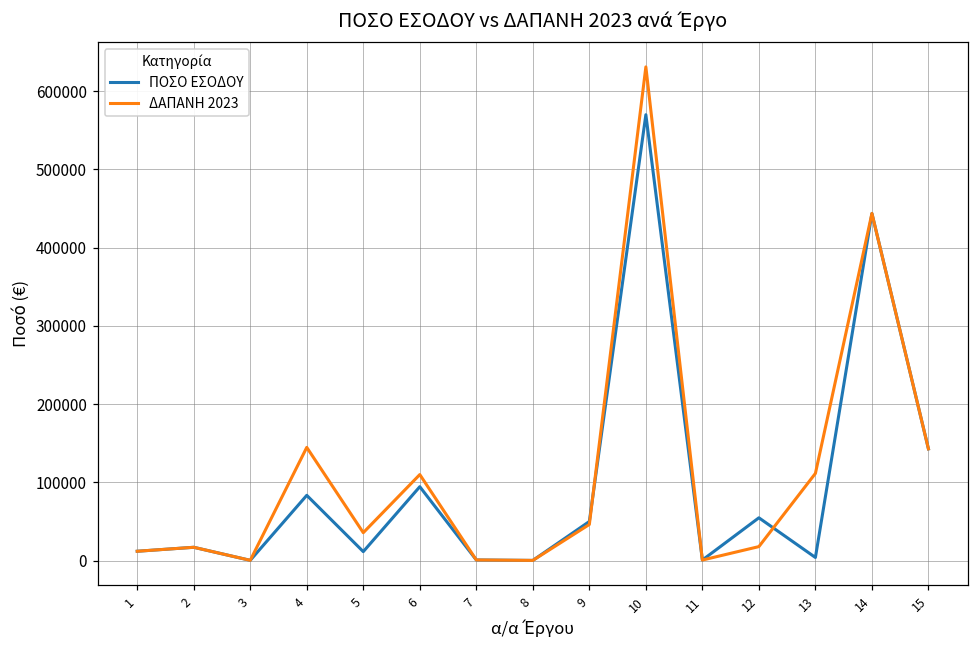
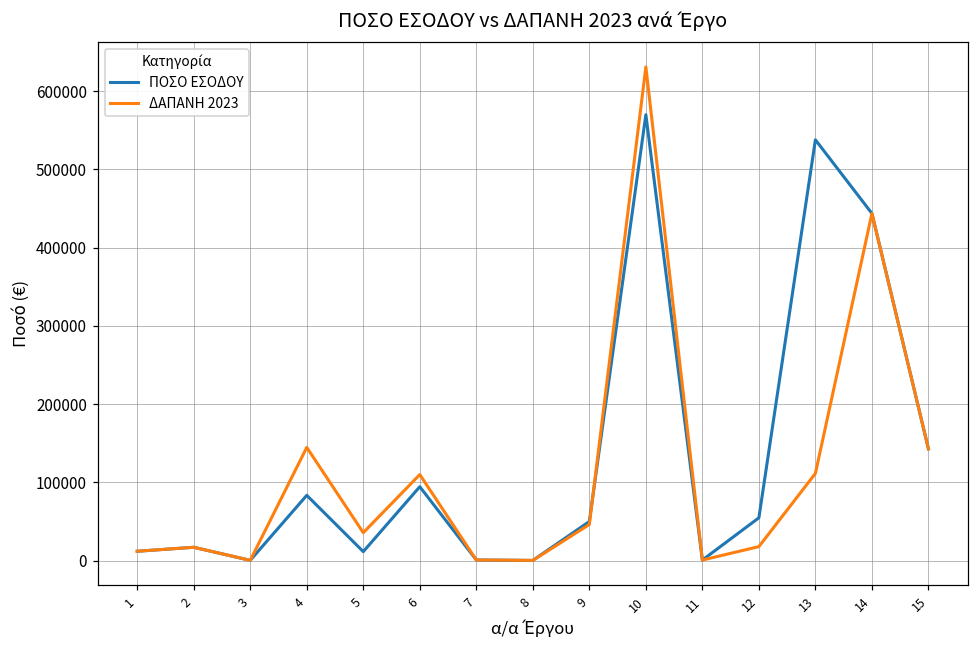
ΠΟΣΟ ΕΣΟΔΟΥ, 13: 0 -> 540000
